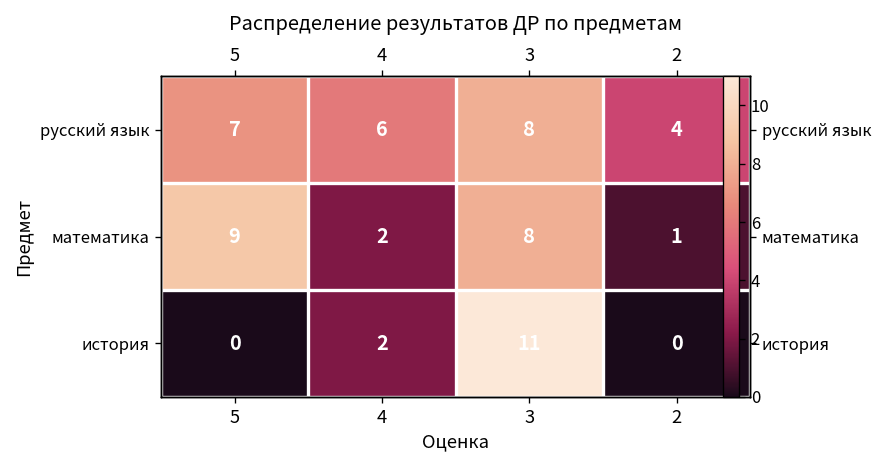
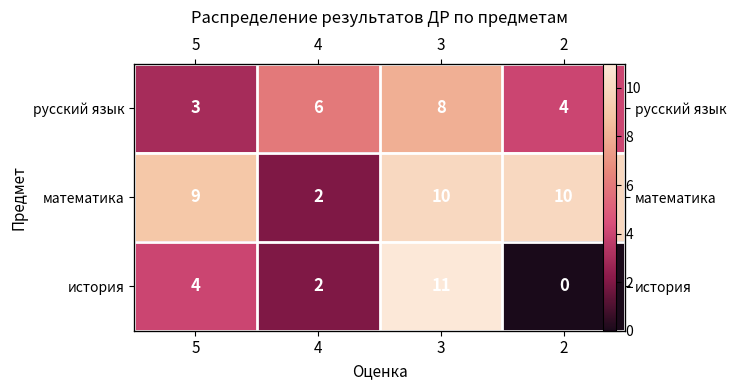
русский язык, 5: 7 -> 3
математика, 3: 8 -> 10
математика, 2: 1 -> 10
история, 5: 0 -> 4
